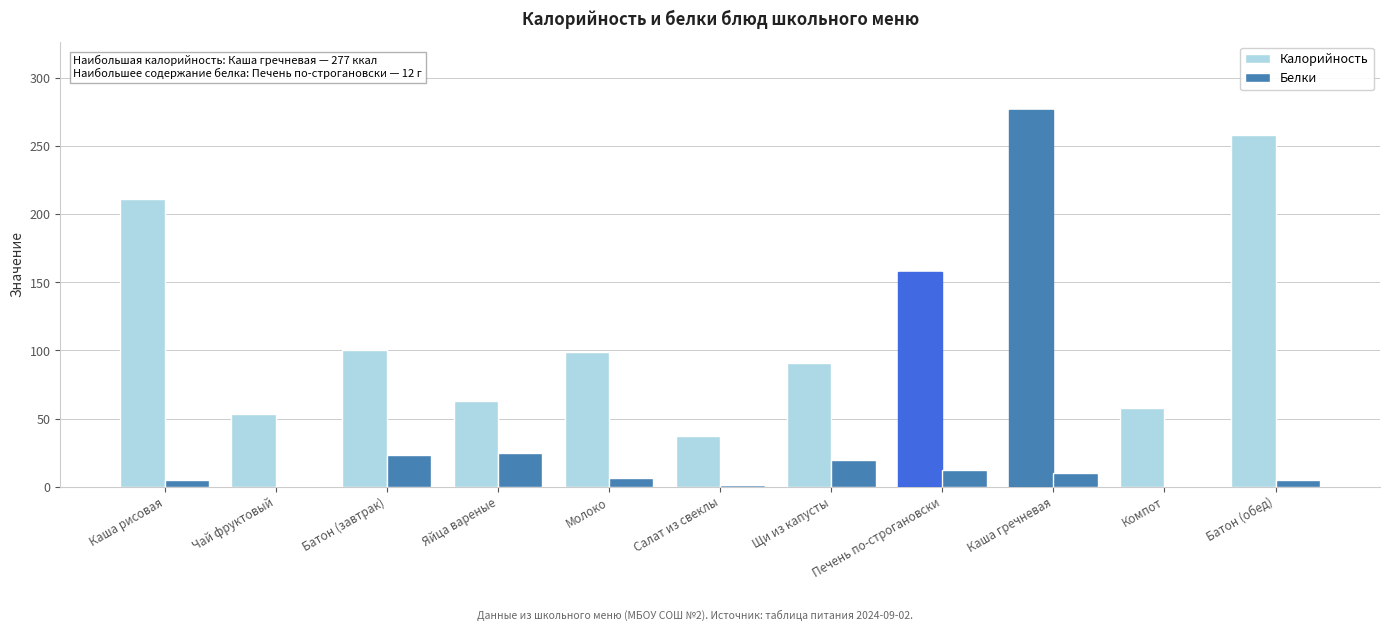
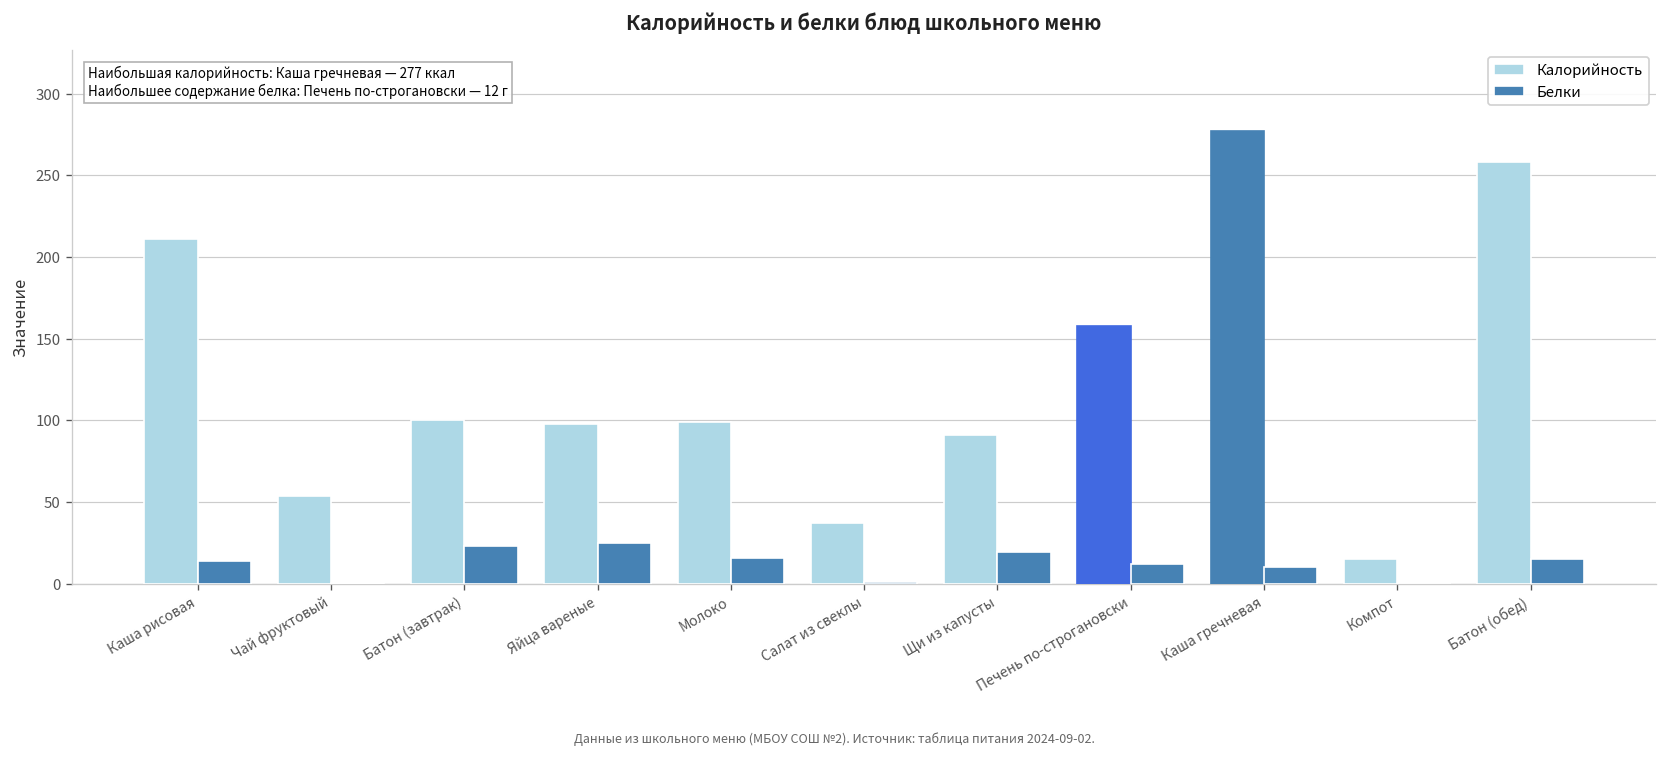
Белки, Каша рисовая: 5 -> 14
Калорийность, Яйца вареные: 63 -> 98
Белки, Молоко: 6 -> 16
Калорийность, Компот: 58 -> 15
Белки, Батон (обед): 5 -> 15
